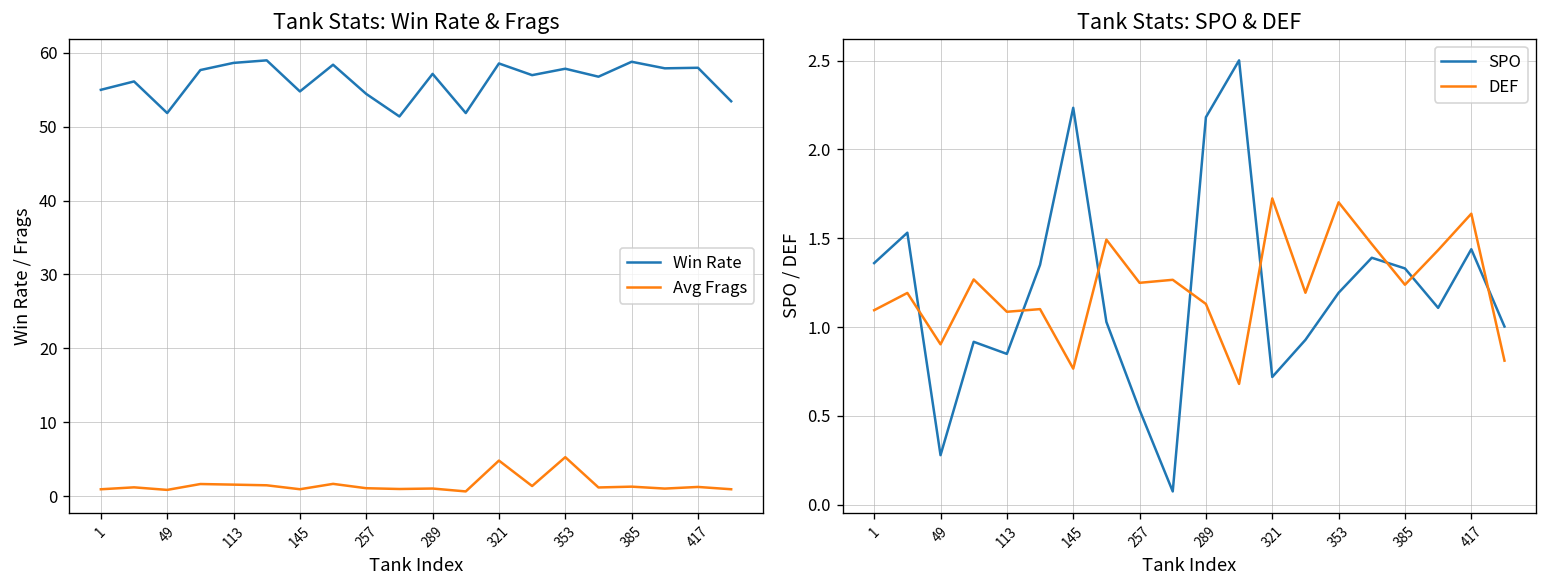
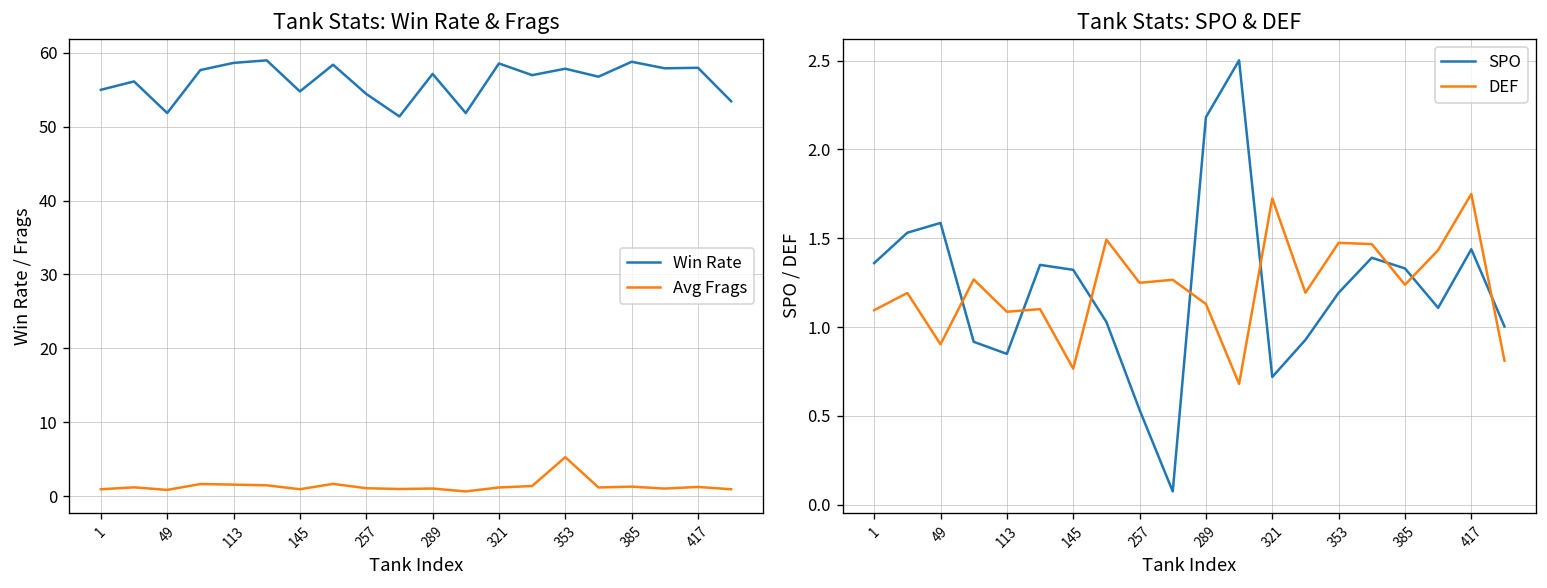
Tank Stats: Win Rate & Frags, Avg Frags, 321: 5 -> 1
Tank Stats: SPO & DEF, SPO, 49: 0.28 -> 1.59
Tank Stats: SPO & DEF, SPO, 145: 2.23 -> 1.32
Tank Stats: SPO & DEF, DEF, 353: 1.70 -> 1.47
Tank Stats: SPO & DEF, DEF, 417: 1.64 -> 1.75
